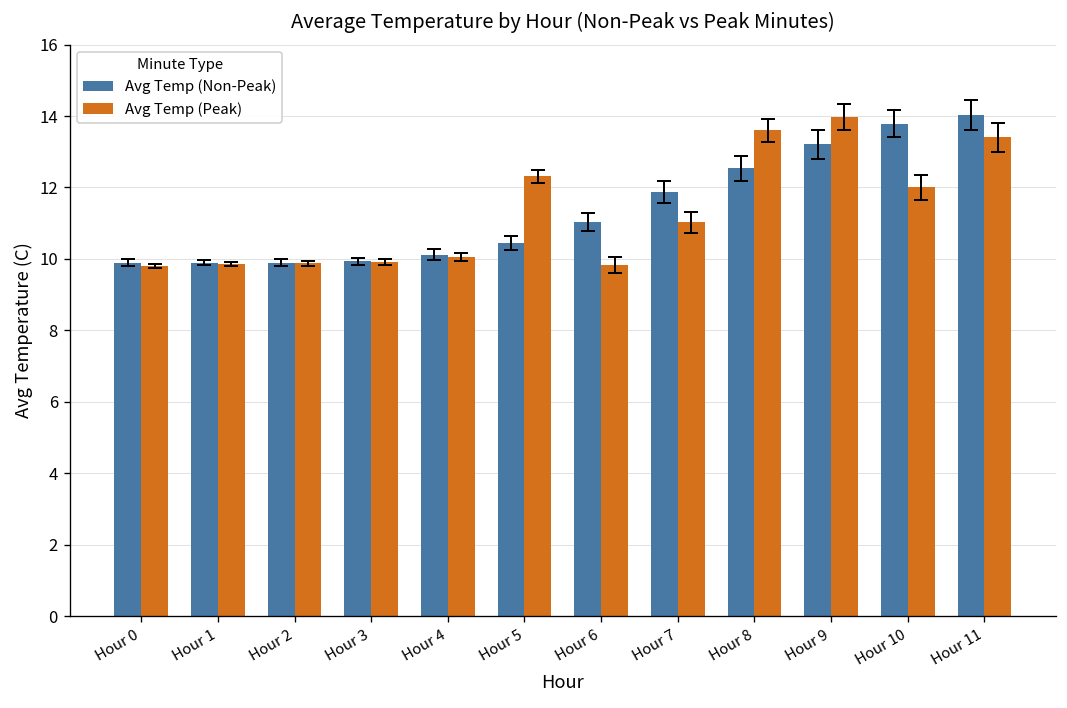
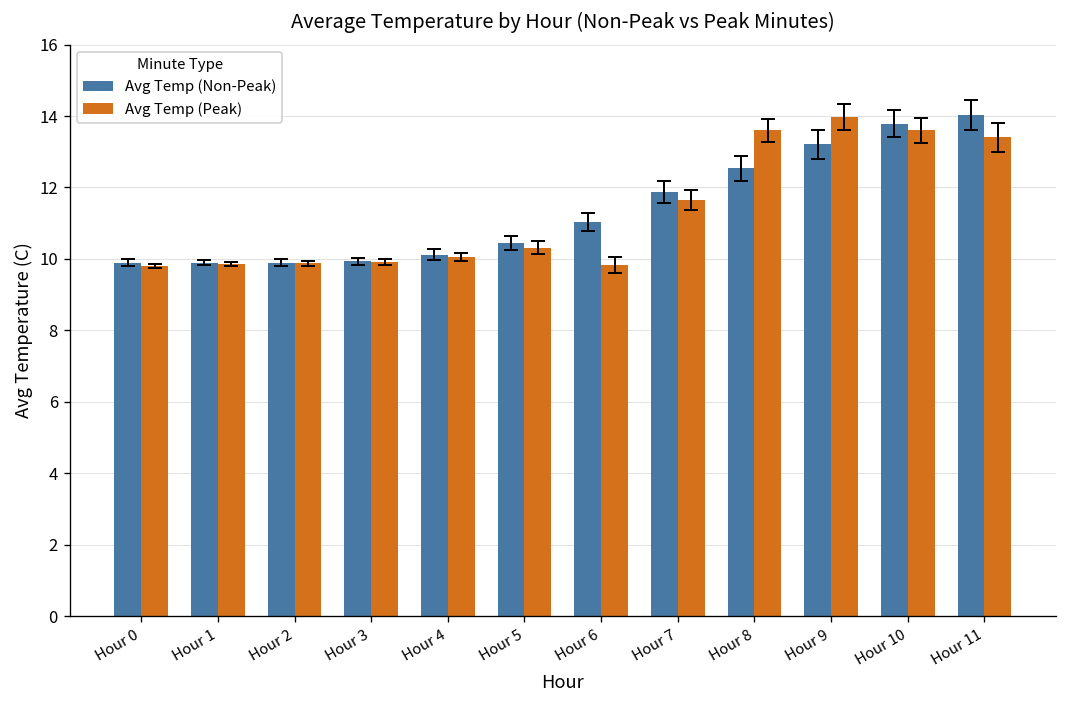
Avg Temp (Peak), Hour 5: 12.3 -> 10.3
Avg Temp (Peak), Hour 7: 11.0 -> 11.7
Avg Temp (Peak), Hour 10: 12.0 -> 13.6
